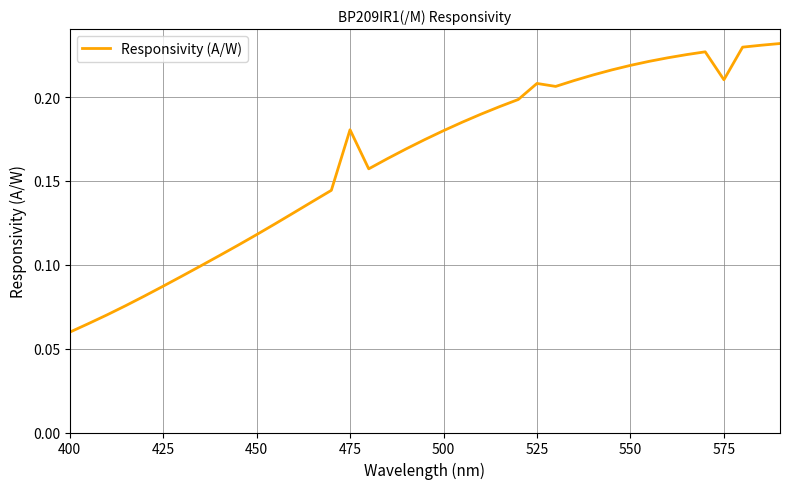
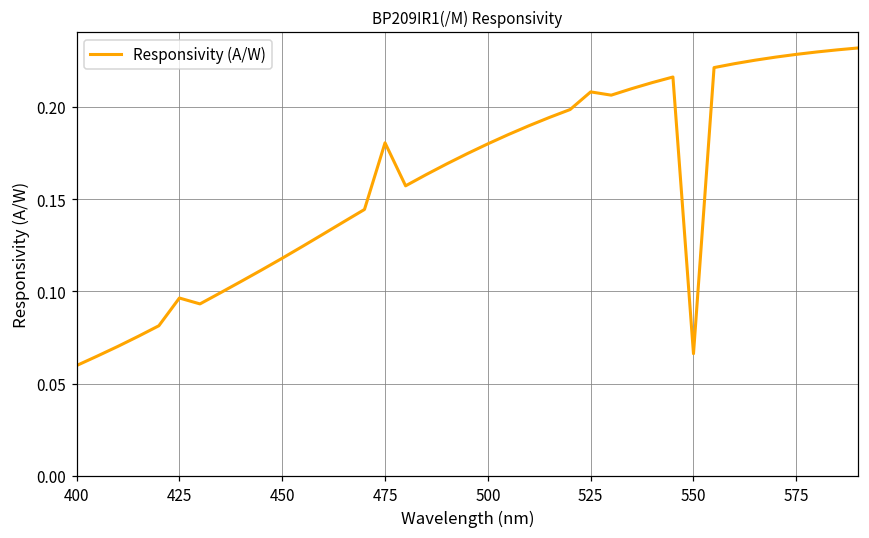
425: 0.087 -> 0.096
550: 0.219 -> 0.066
575: 0.210 -> 0.228
